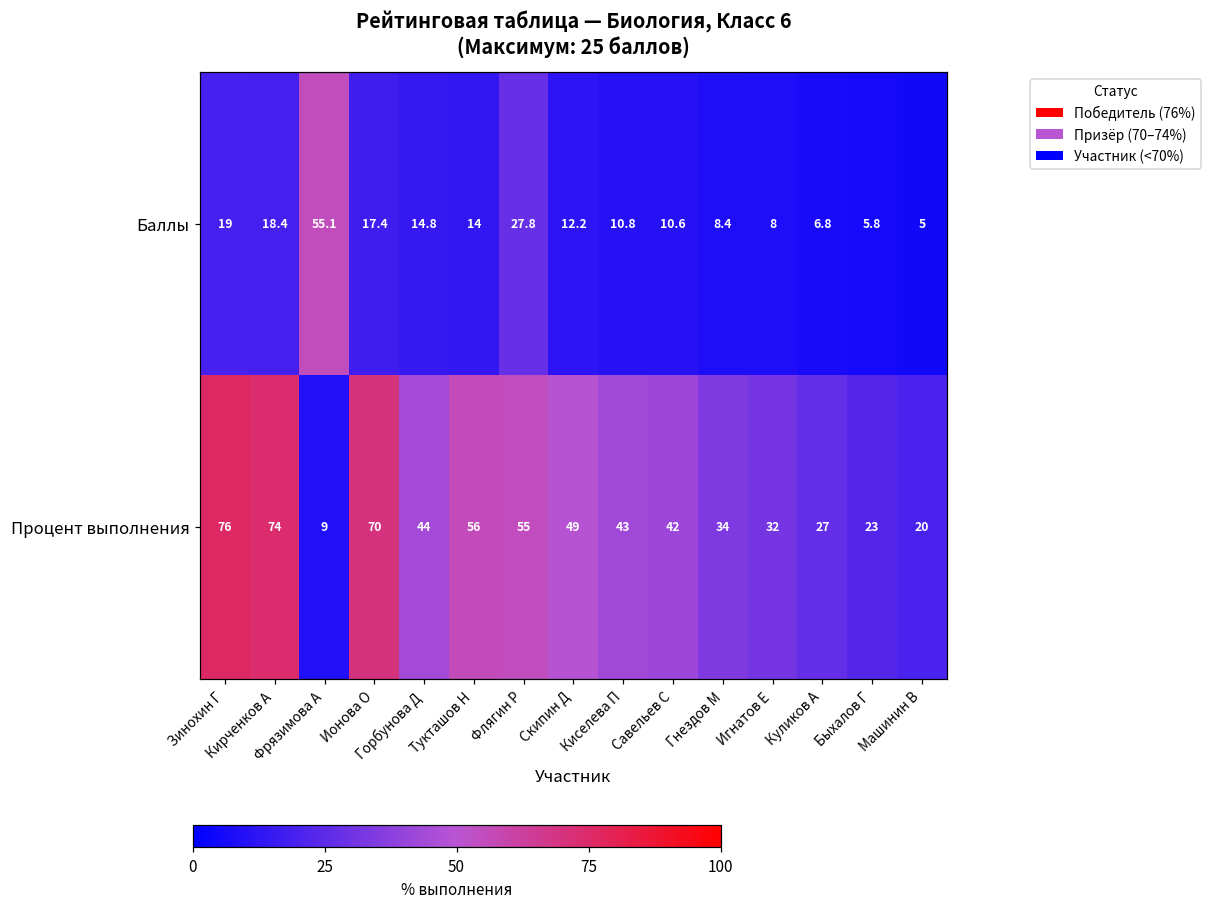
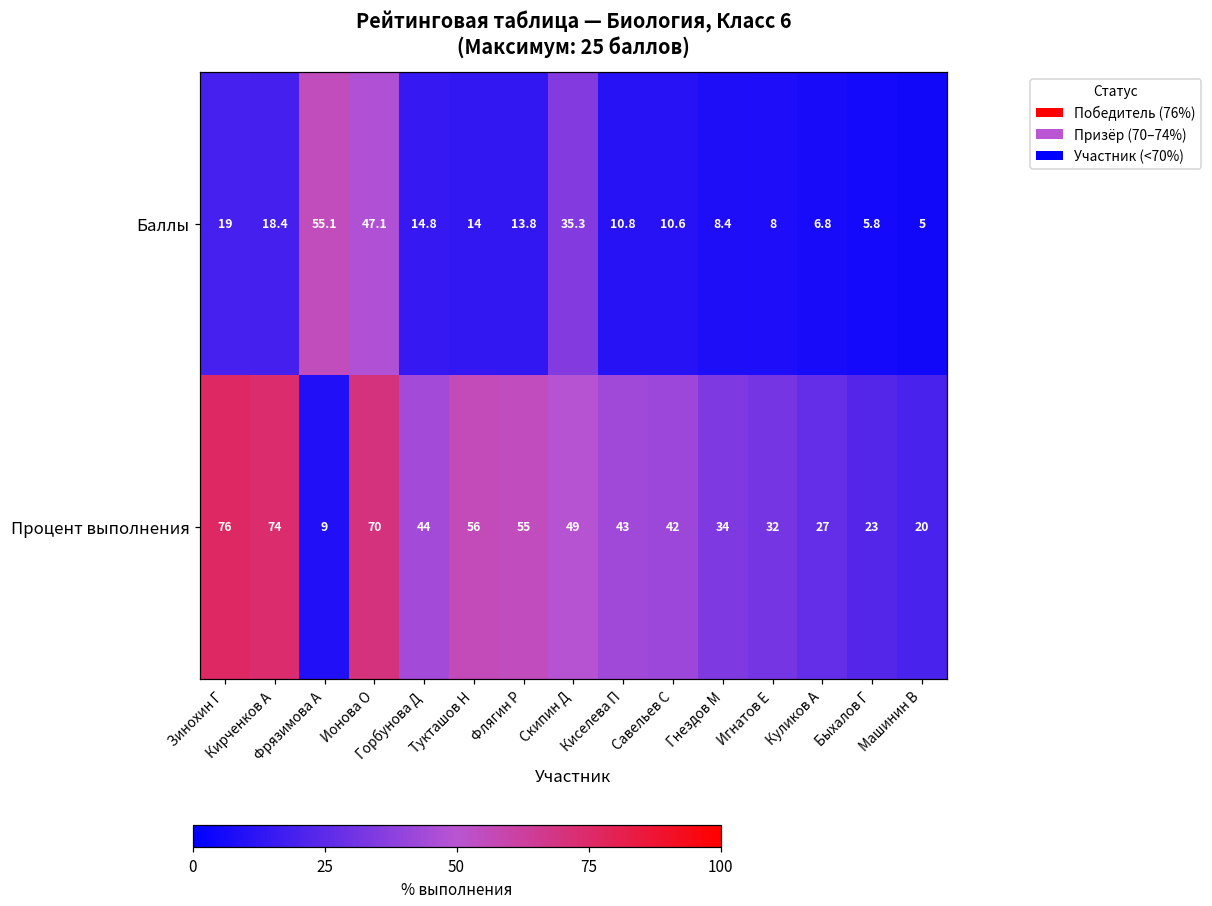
Баллы, Ионова О: 17.4 -> 47.1
Баллы, Флягин Р: 27.8 -> 13.8
Баллы, Скипин Д: 12.2 -> 35.3
